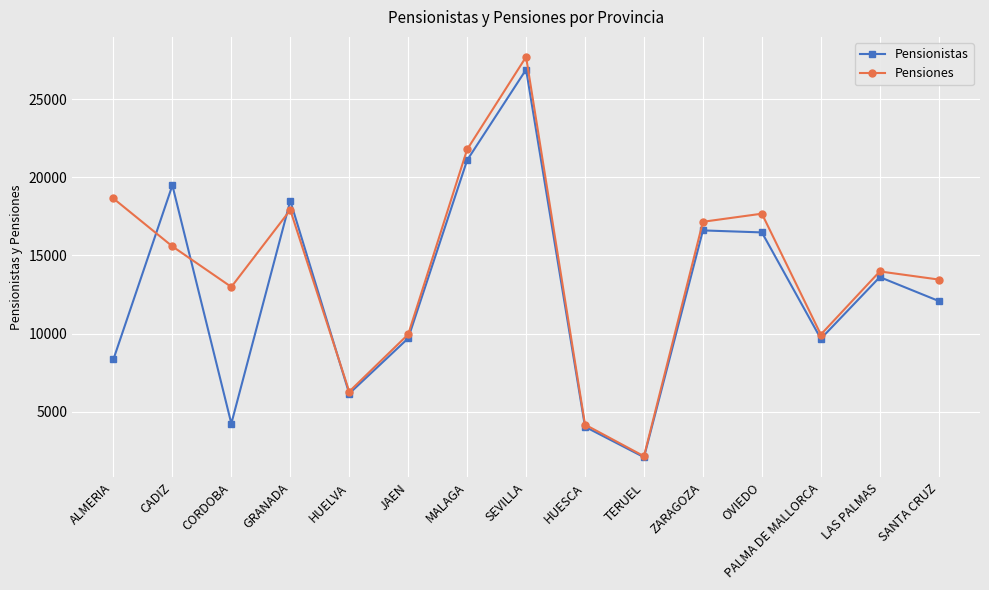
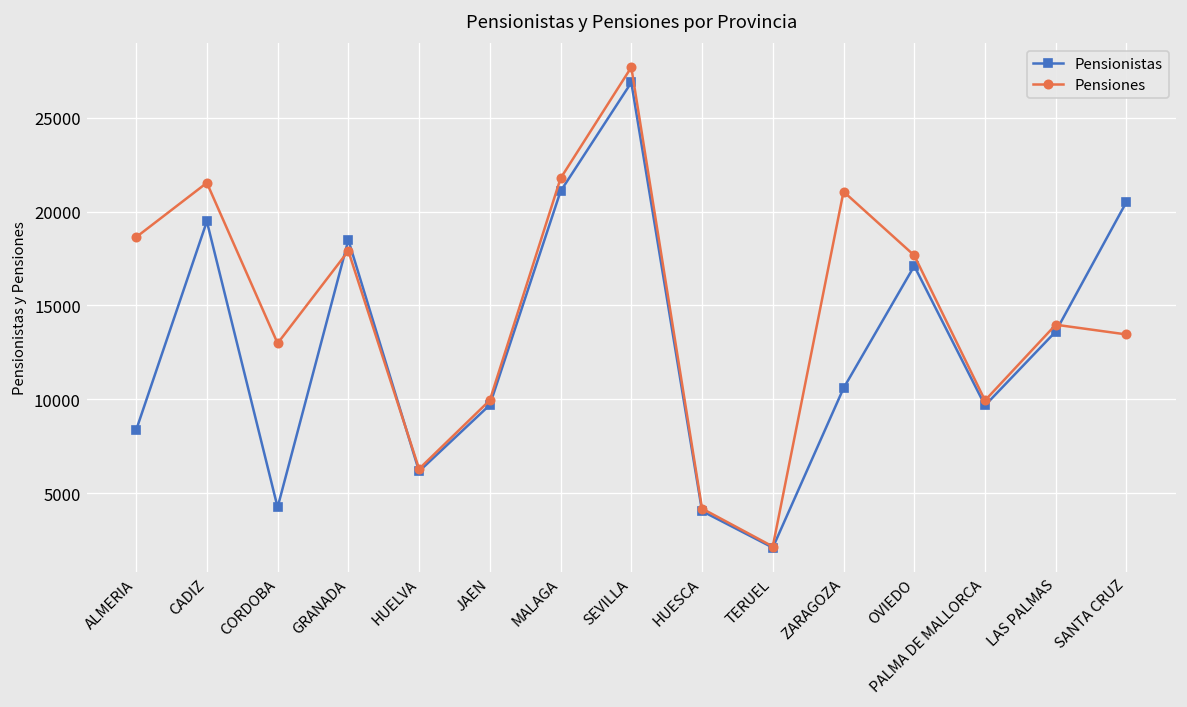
Pensiones, CADIZ: 15600 -> 21500
Pensionistas, ZARAGOZA: 16600 -> 10600
Pensiones, ZARAGOZA: 17100 -> 21100
Pensionistas, OVIEDO: 16500 -> 17100
Pensionistas, SANTA CRUZ: 12100 -> 20500
